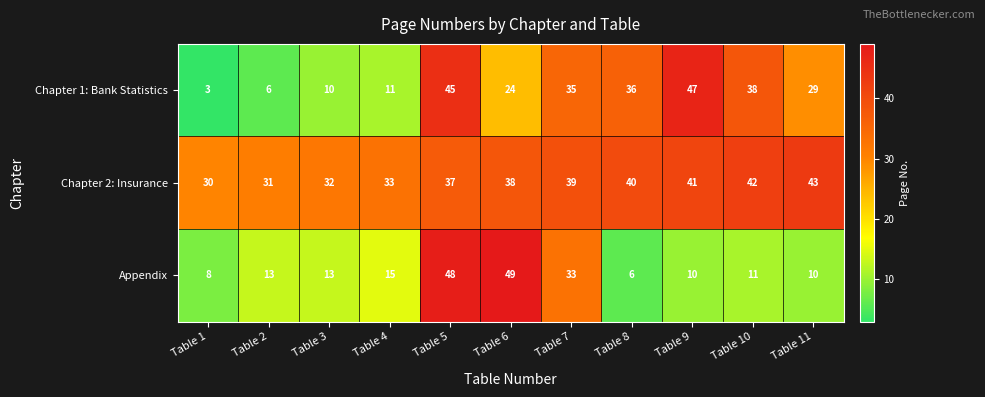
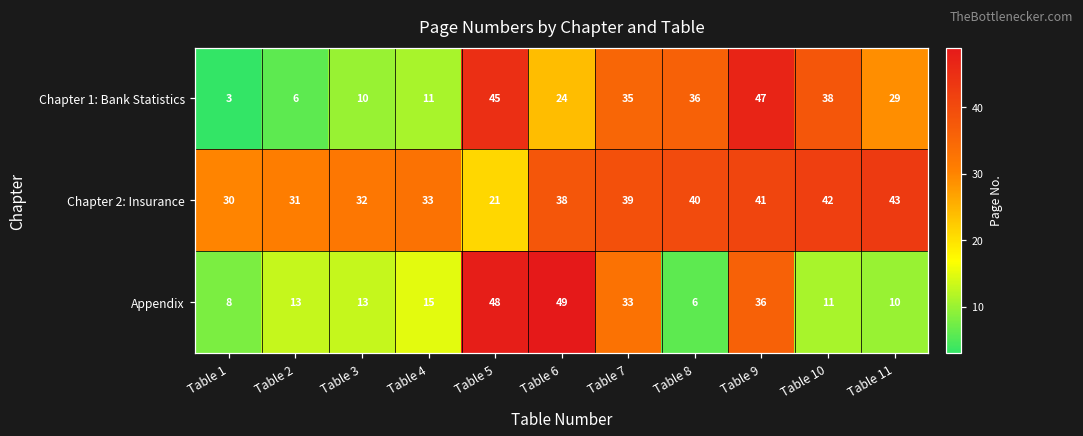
Chapter 2: Insurance, Table 5: 37 -> 21
Appendix, Table 9: 10 -> 36
